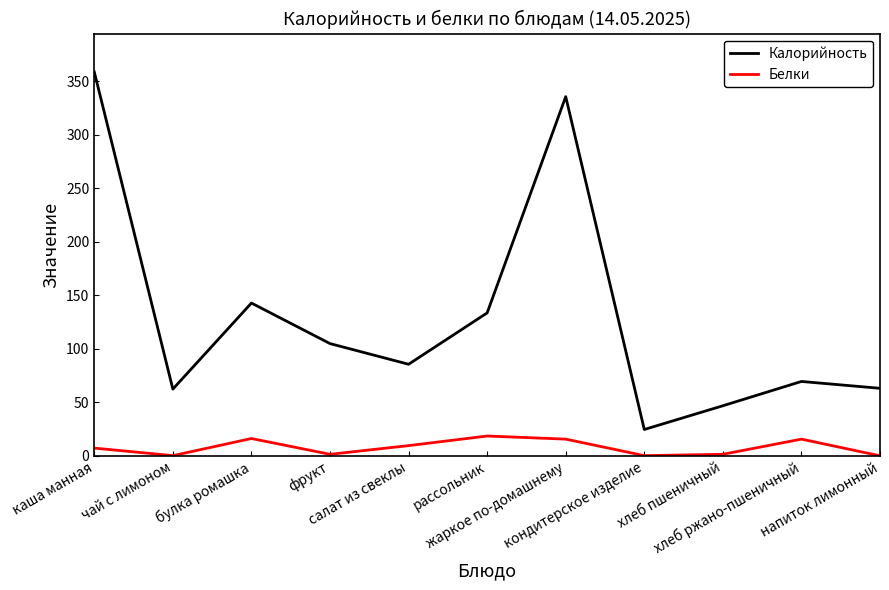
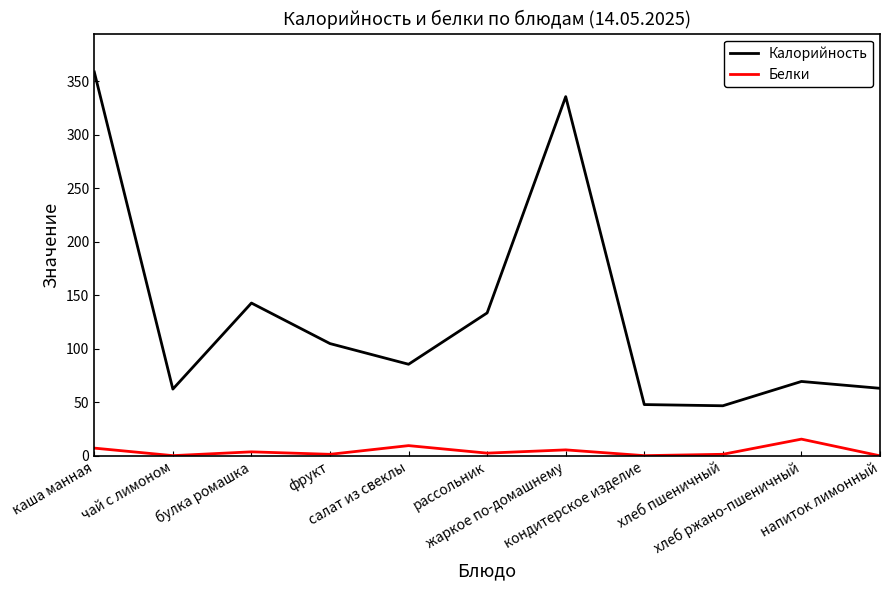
Белки, булка ромашка: 16 -> 4
Белки, рассольник: 19 -> 3
Белки, жаркое по-домашнему: 16 -> 6
Калорийность, кондитерское изделие: 25 -> 48
